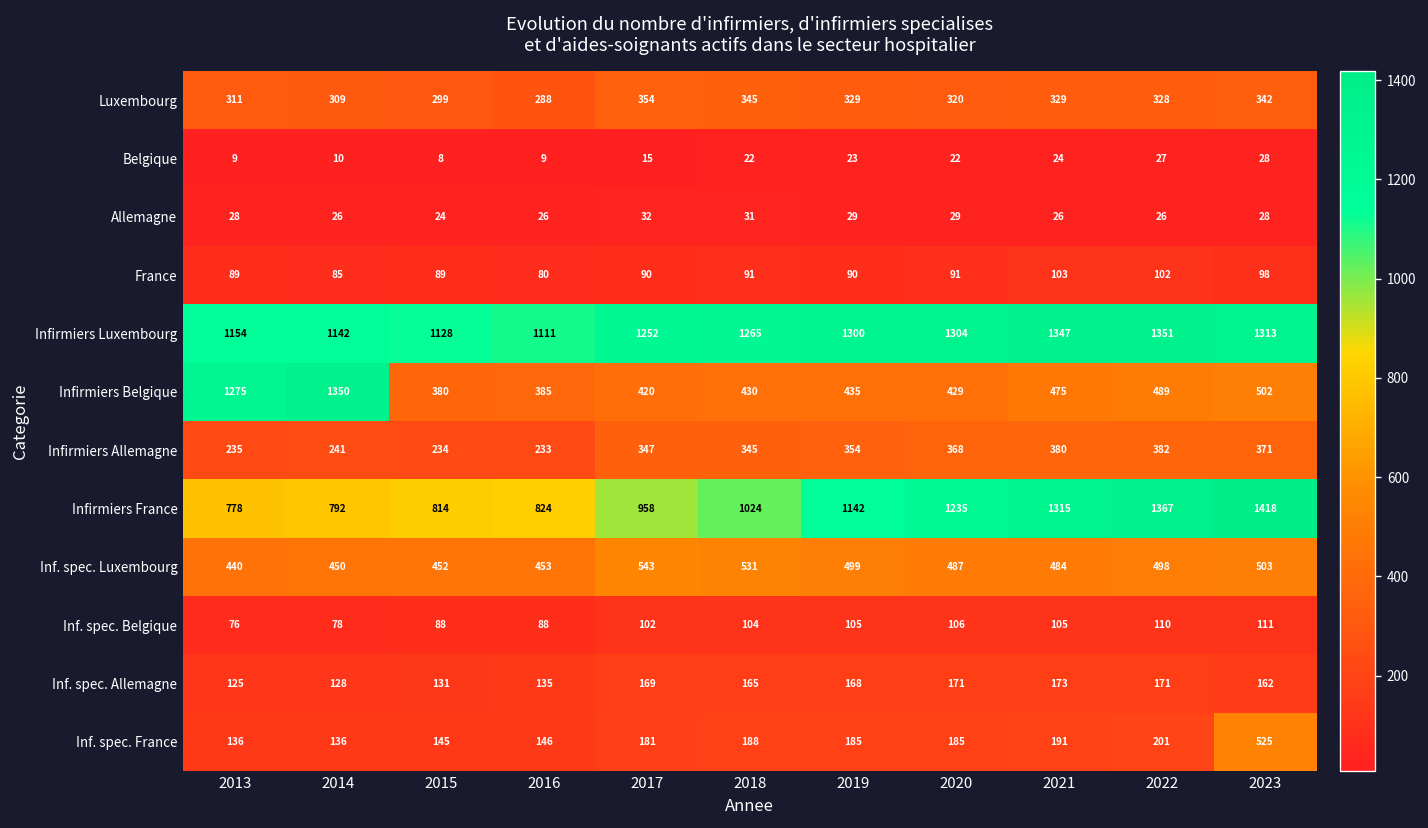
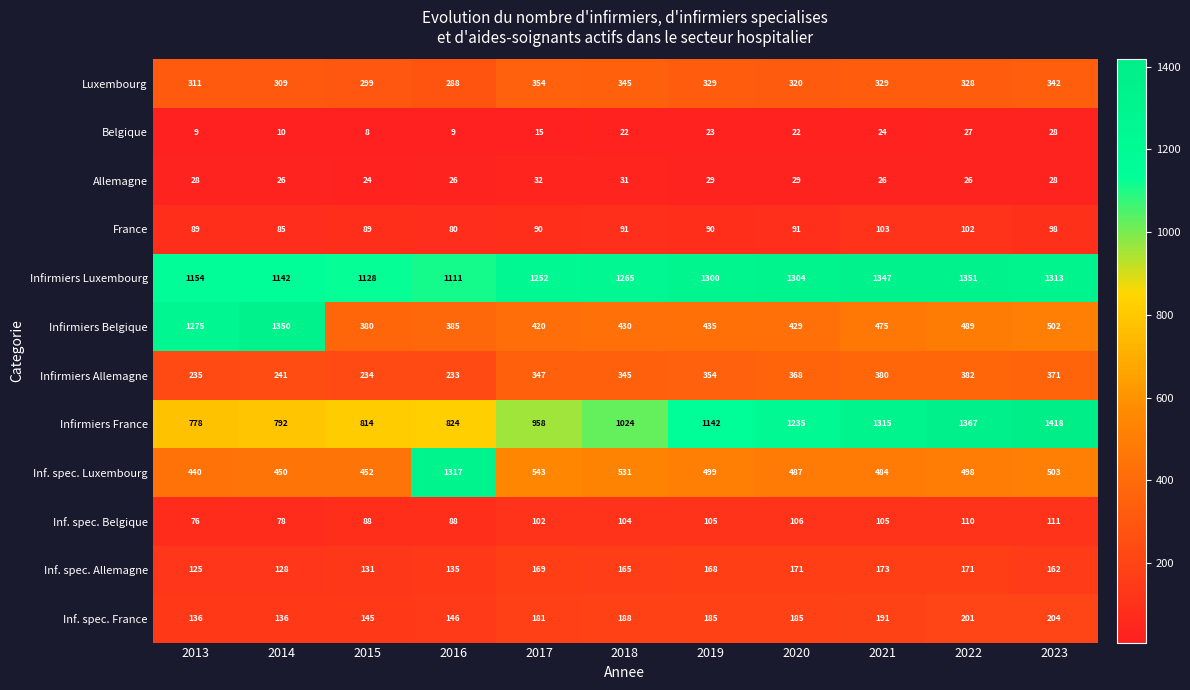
Inf. spec. Luxembourg, 2016: 453 -> 1317
Inf. spec. France, 2023: 525 -> 204
